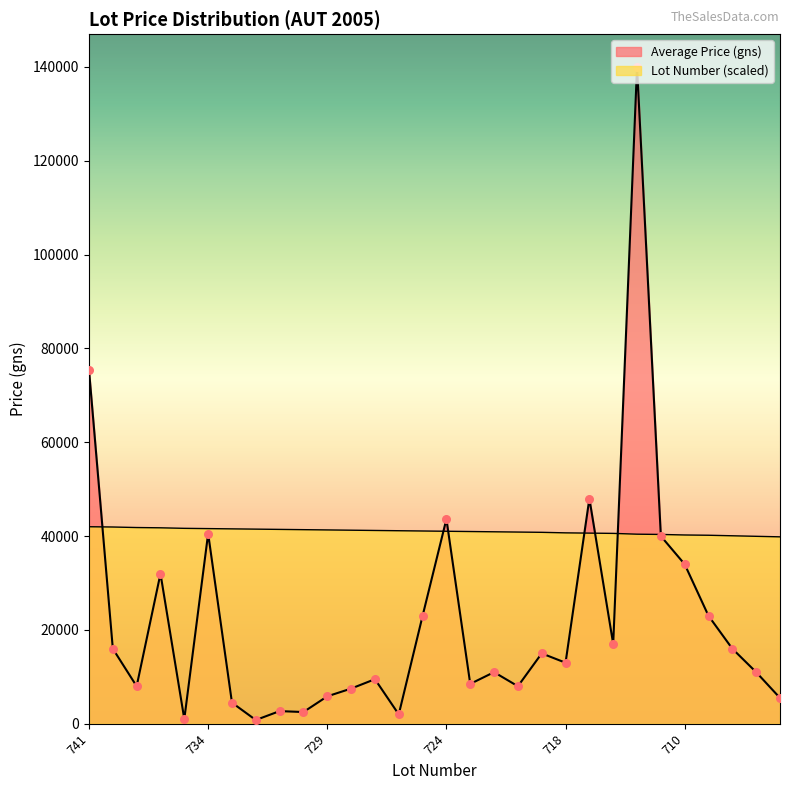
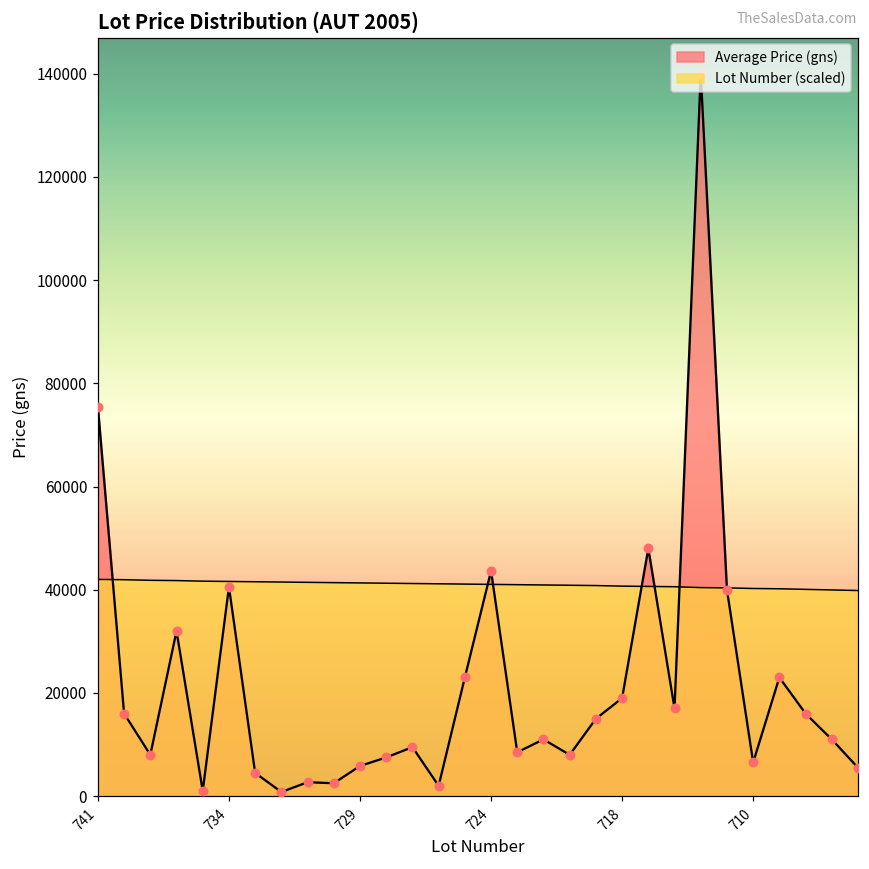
Average Price (gns), 718: 13000 -> 19000
Average Price (gns), 710: 34000 -> 7000
